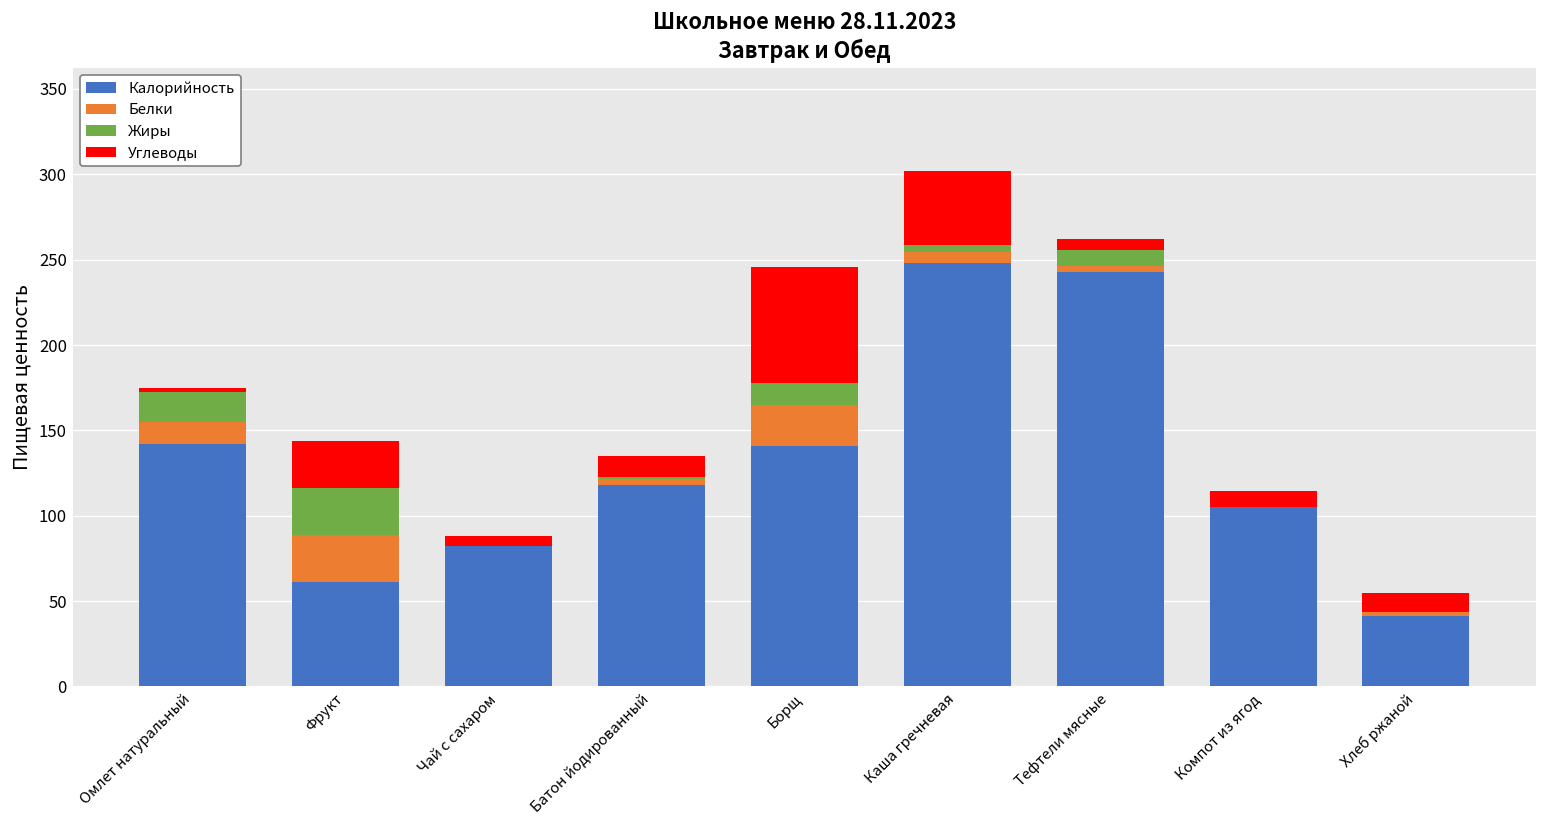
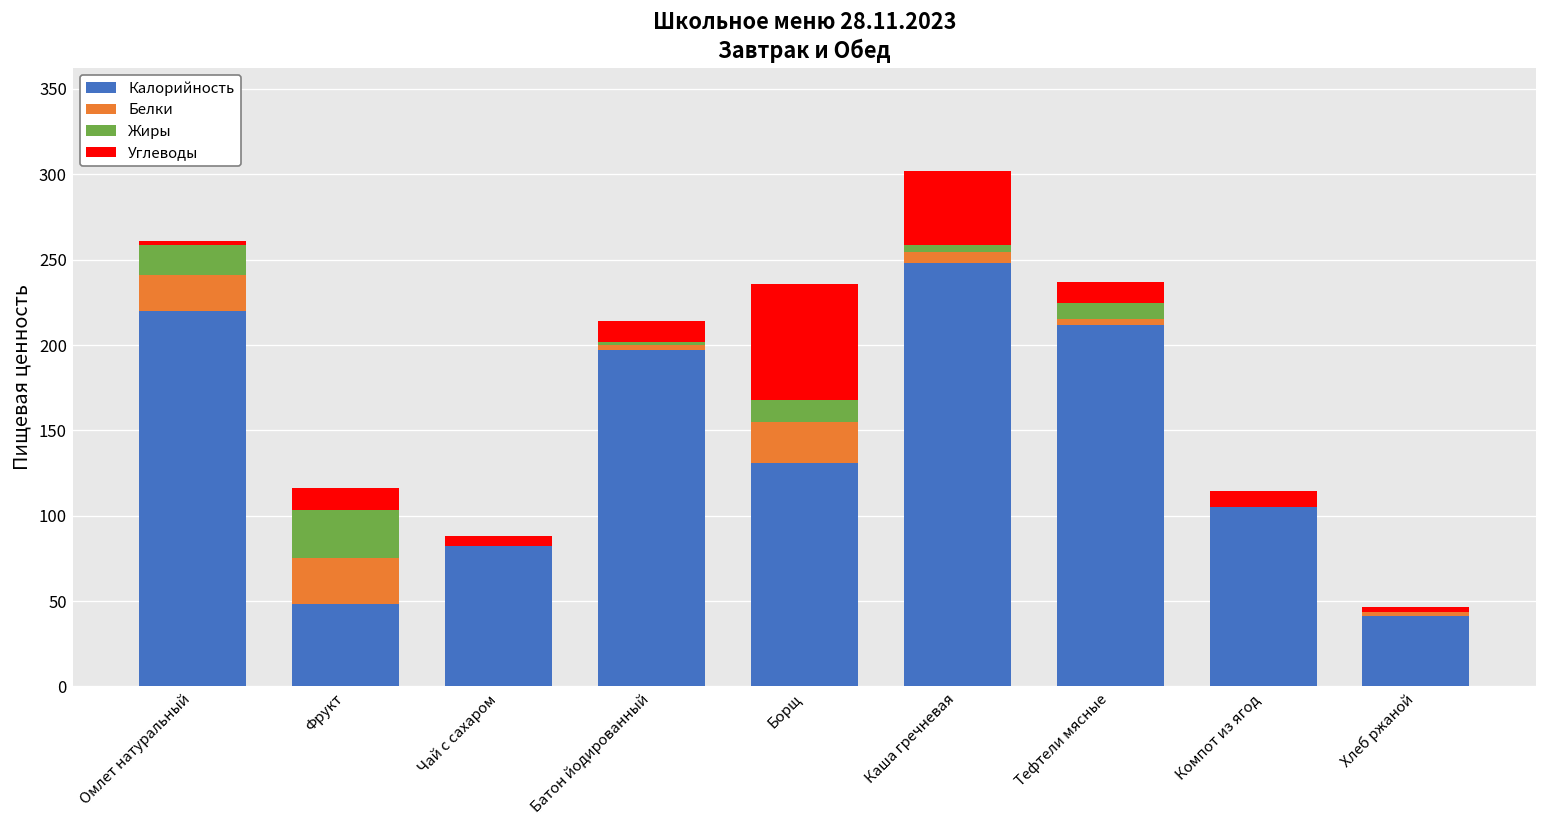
Калорийность, Омлет натуральный: 142 -> 220
Белки, Омлет натуральный: 13 -> 21
Калорийность, Фрукт: 61 -> 48
Углеводы, Фрукт: 28 -> 13
Калорийность, Батон йодированный: 118 -> 197
Калорийность, Борщ: 141 -> 131
Калорийность, Тефтели мясные: 243 -> 212
Углеводы, Тефтели мясные: 6 -> 12
Углеводы, Хлеб ржаной: 11 -> 3
